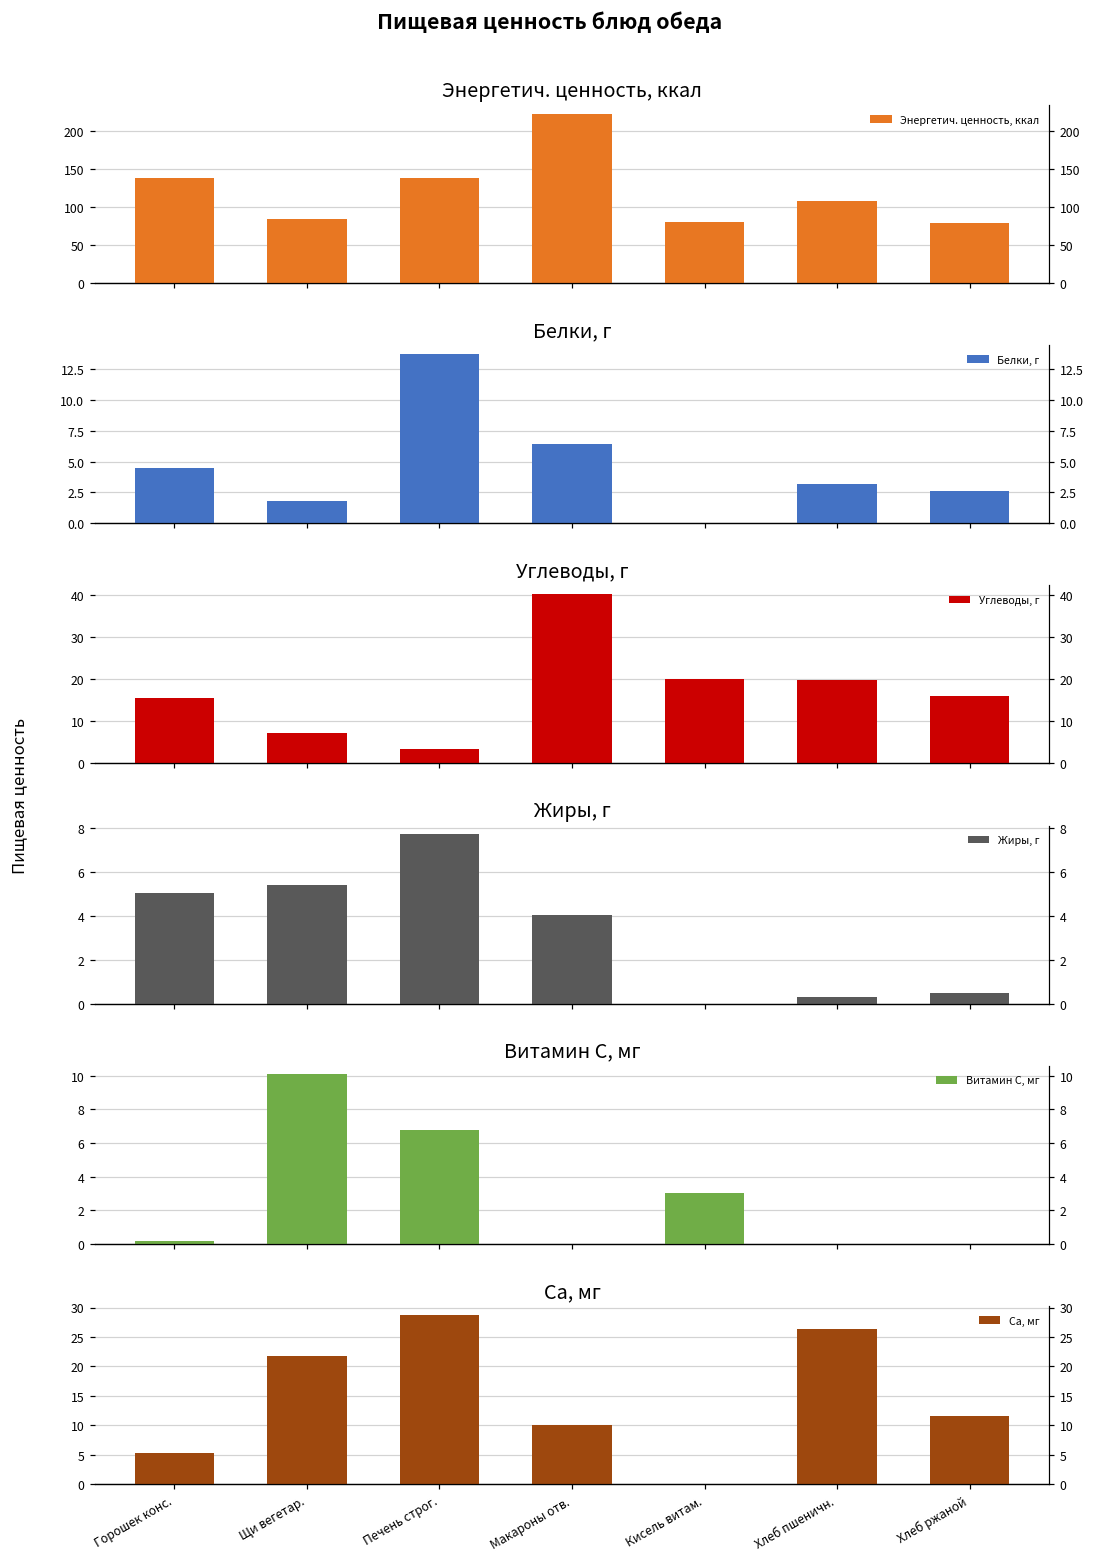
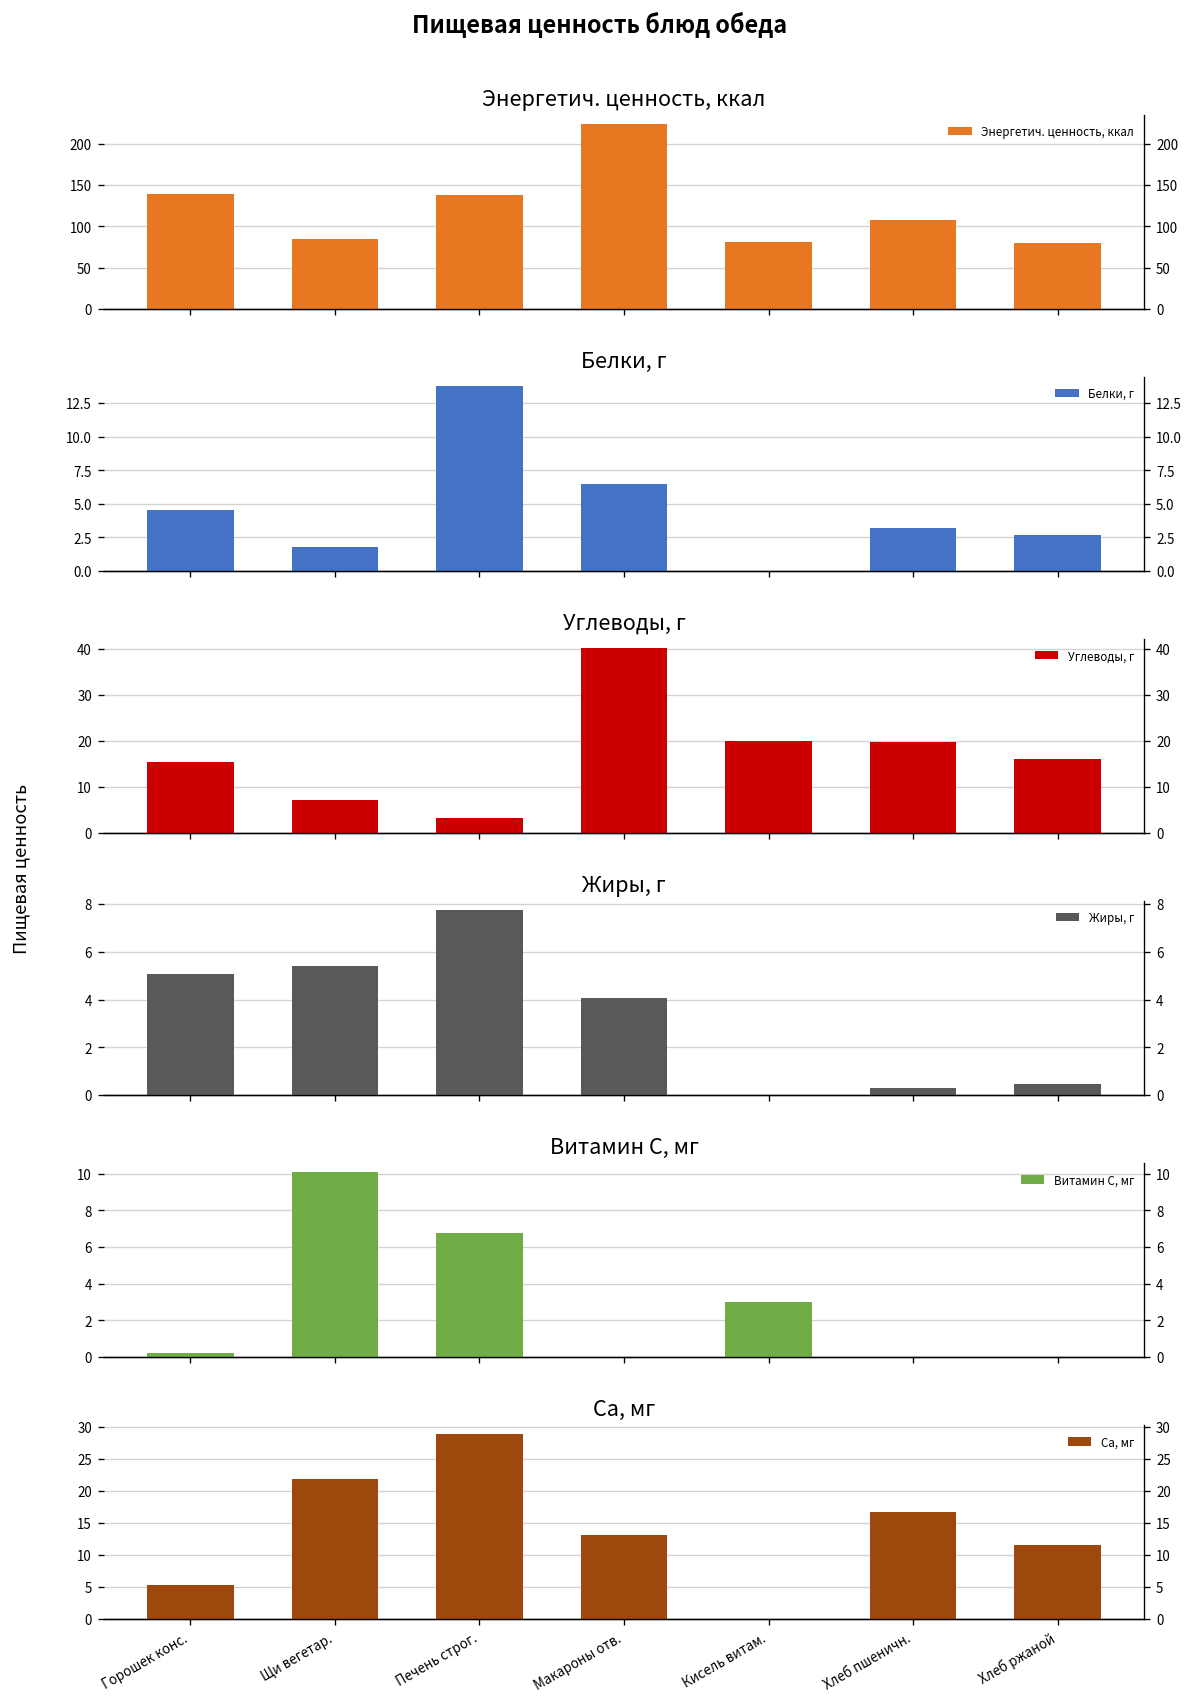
Ca, мг, Макароны отв.: 10 -> 13
Ca, мг, Хлеб пшеничн.: 26 -> 17
